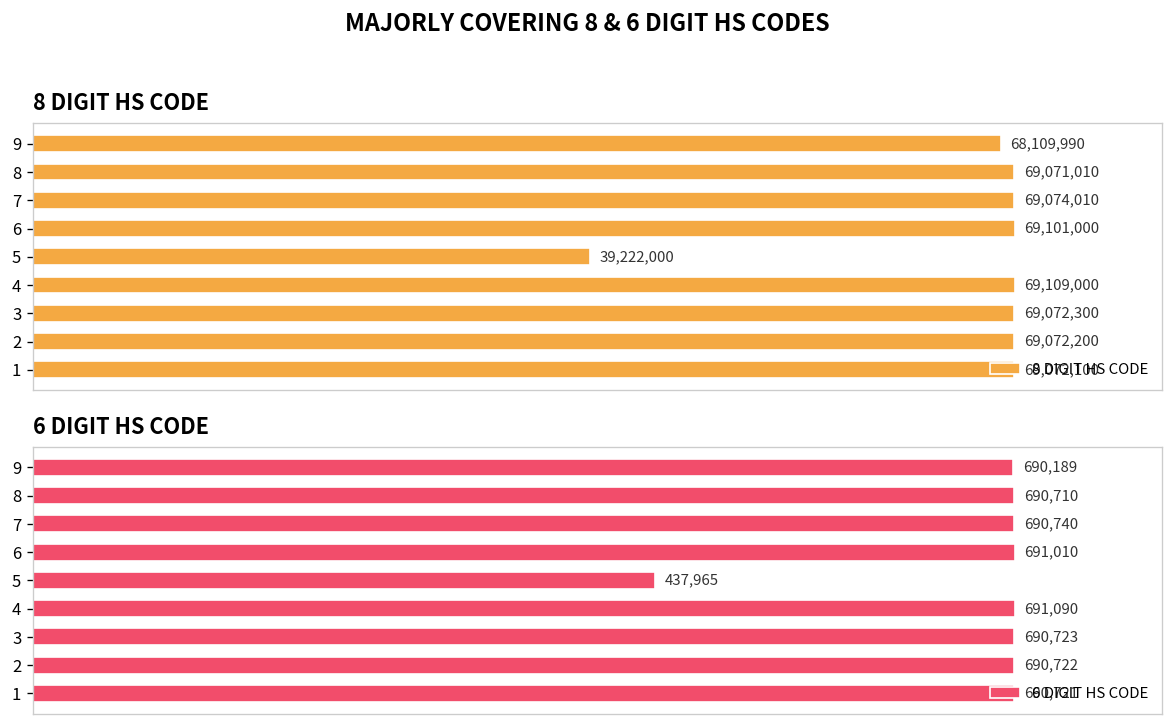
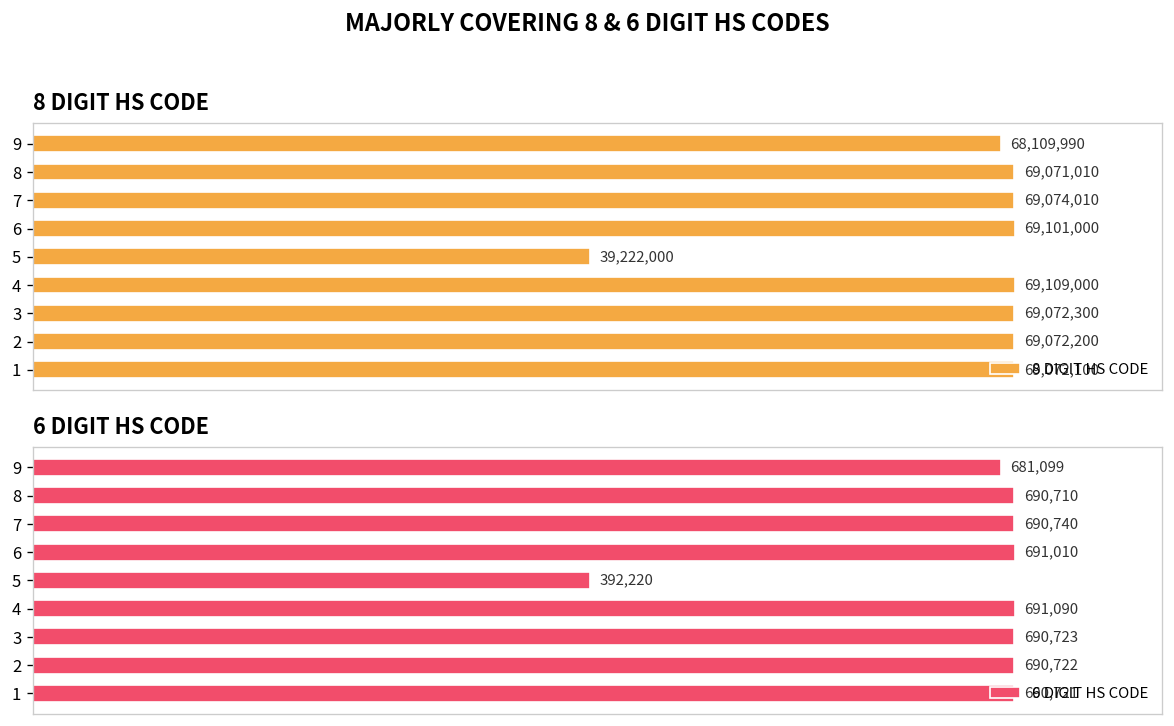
6 DIGIT HS CODE, 9: 690,189 -> 681,099
6 DIGIT HS CODE, 5: 437,965 -> 392,220
